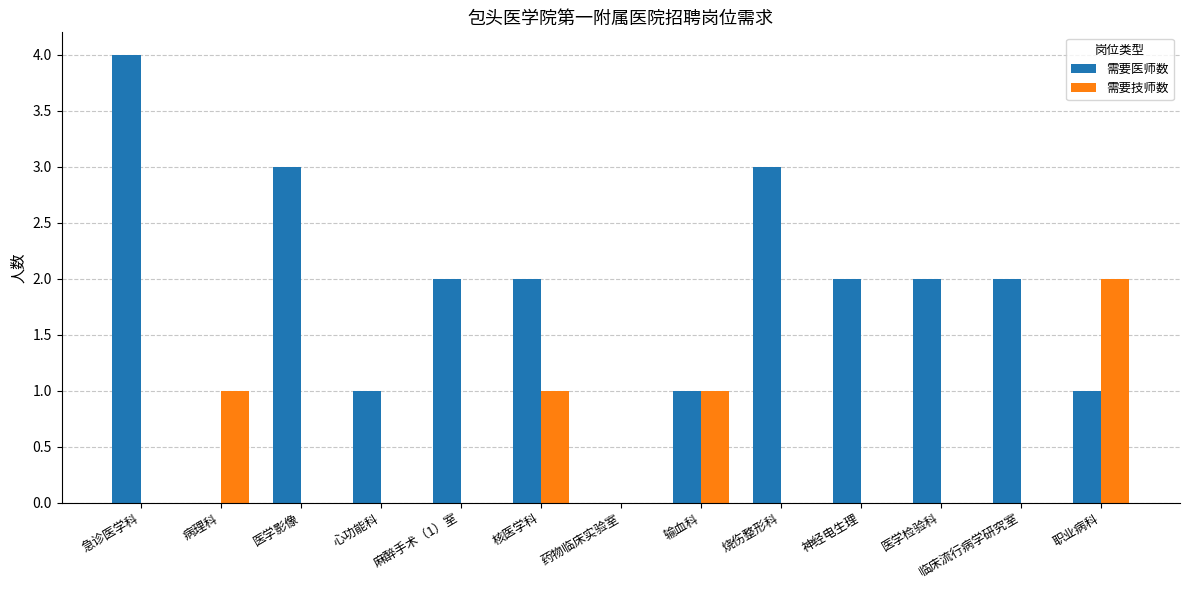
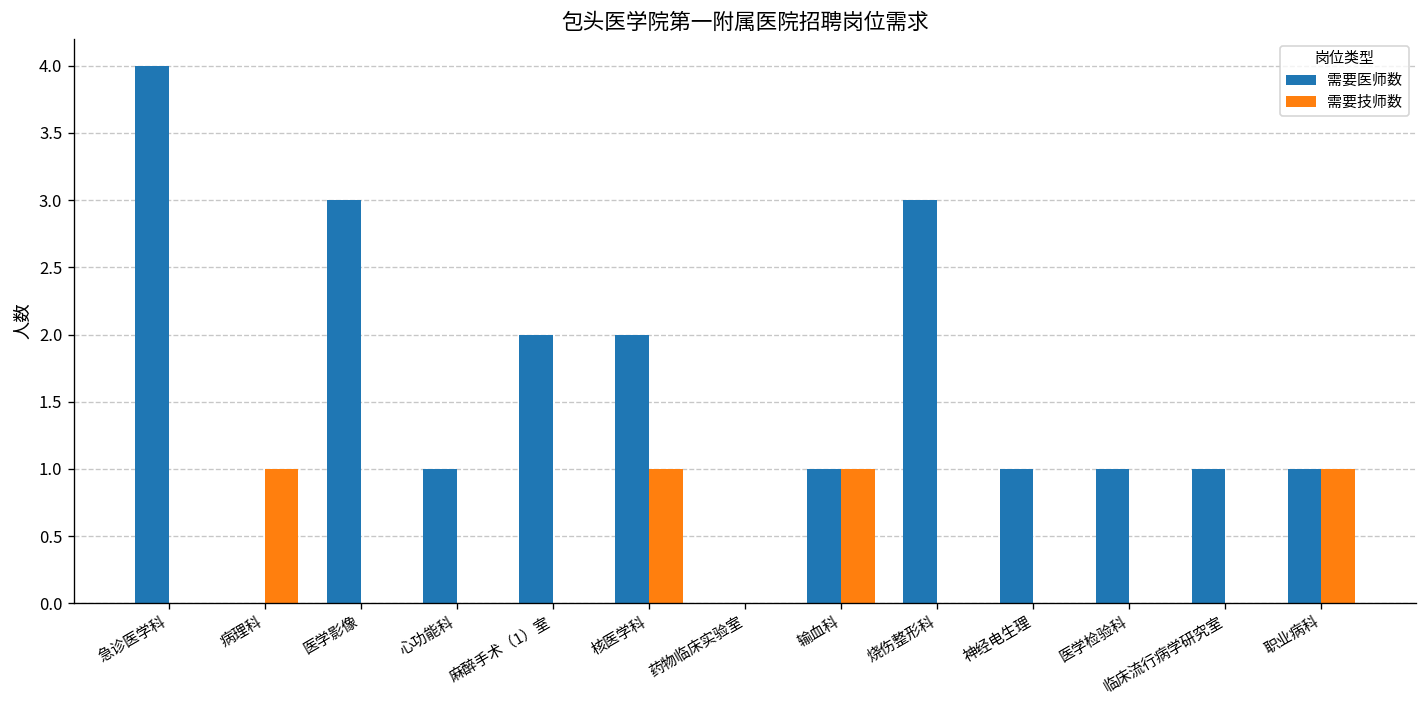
需要医师数, 神经电生理: 2 -> 1
需要医师数, 医学检验科: 2 -> 1
需要医师数, 临床流行病学研究室: 2 -> 1
需要技师数, 职业病科: 2 -> 1
